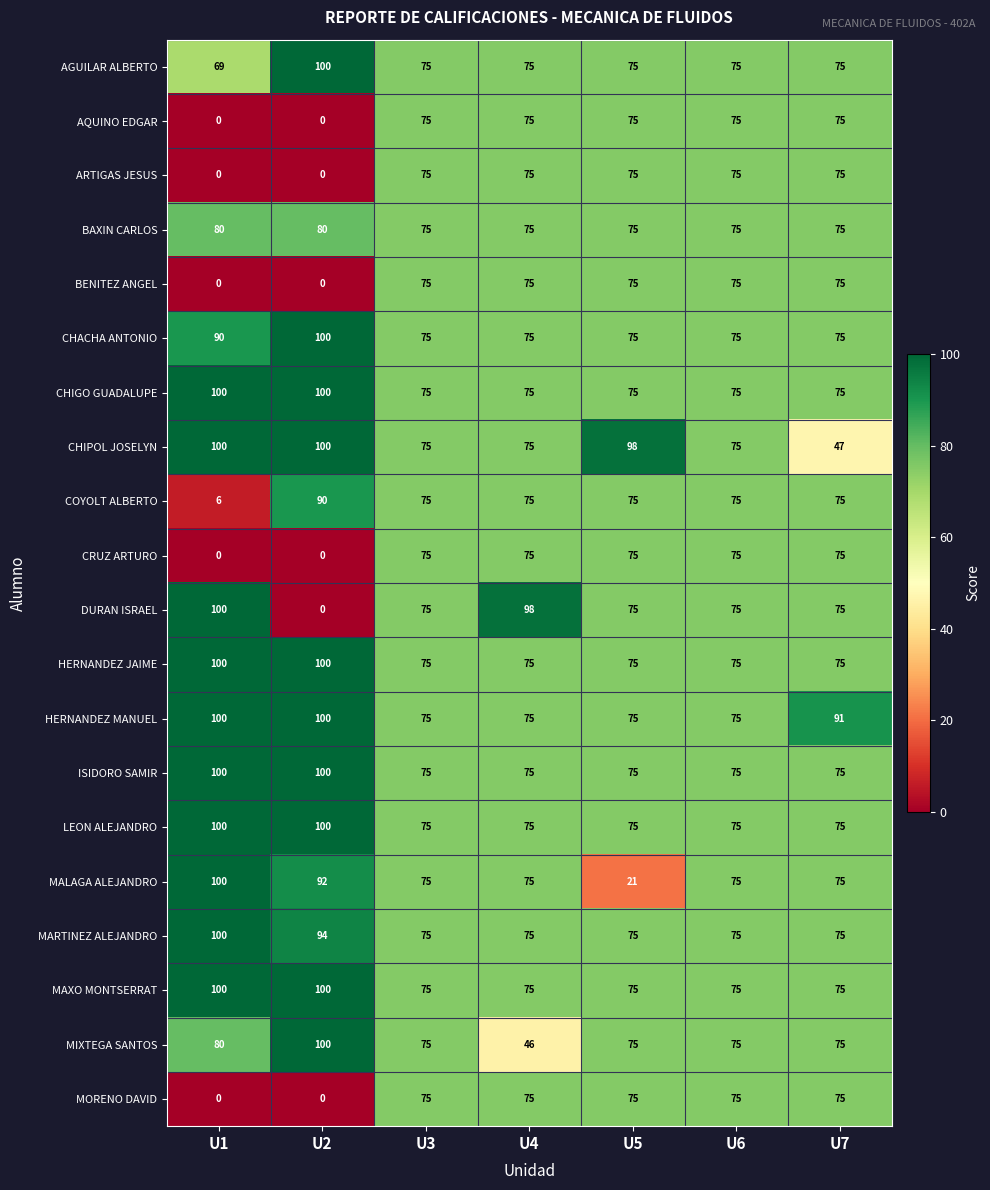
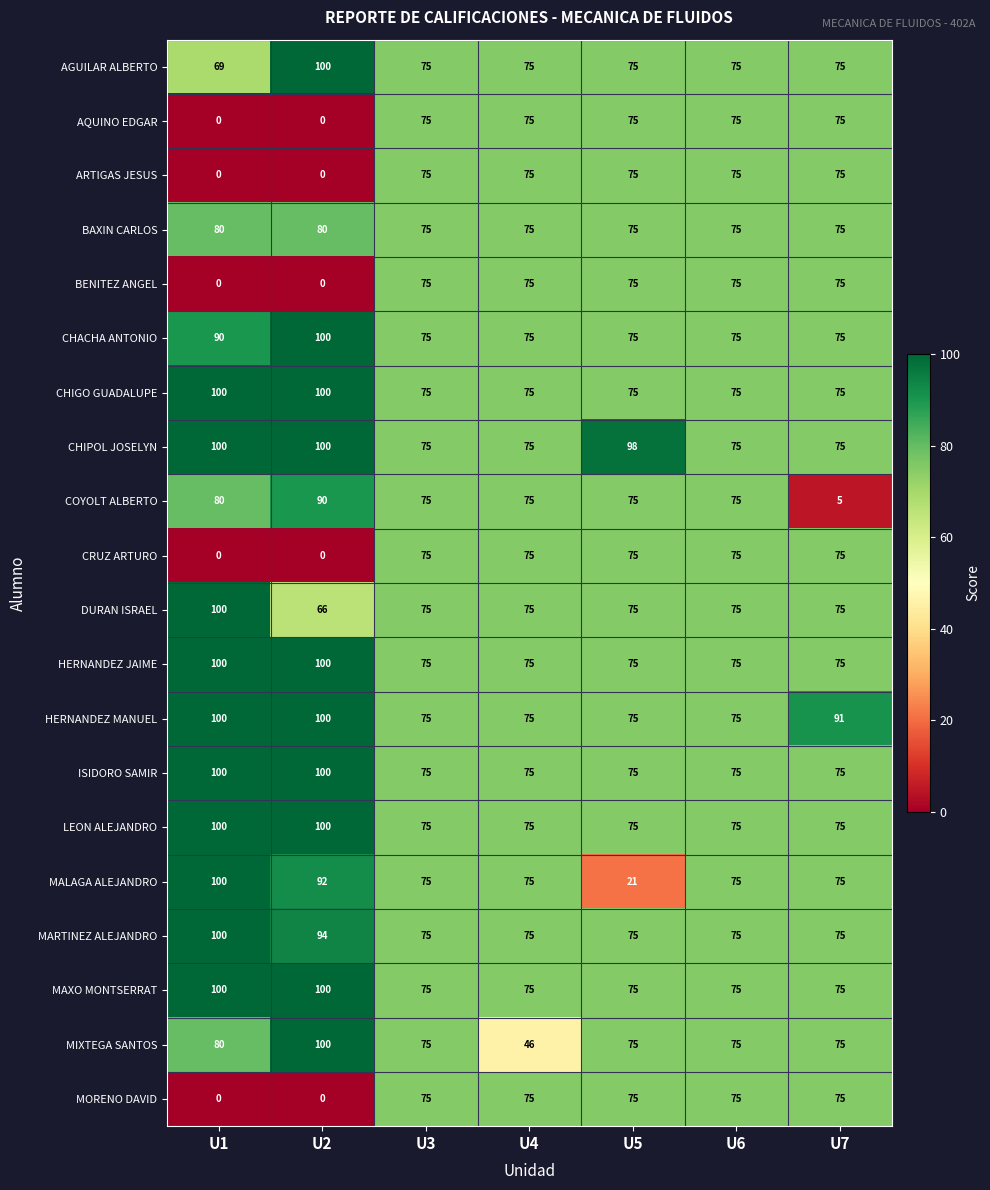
CHIPOL JOSELYN, U7: 47 -> 75
COYOLT ALBERTO, U1: 6 -> 80
COYOLT ALBERTO, U7: 75 -> 5
DURAN ISRAEL, U2: 0 -> 66
DURAN ISRAEL, U4: 98 -> 75
